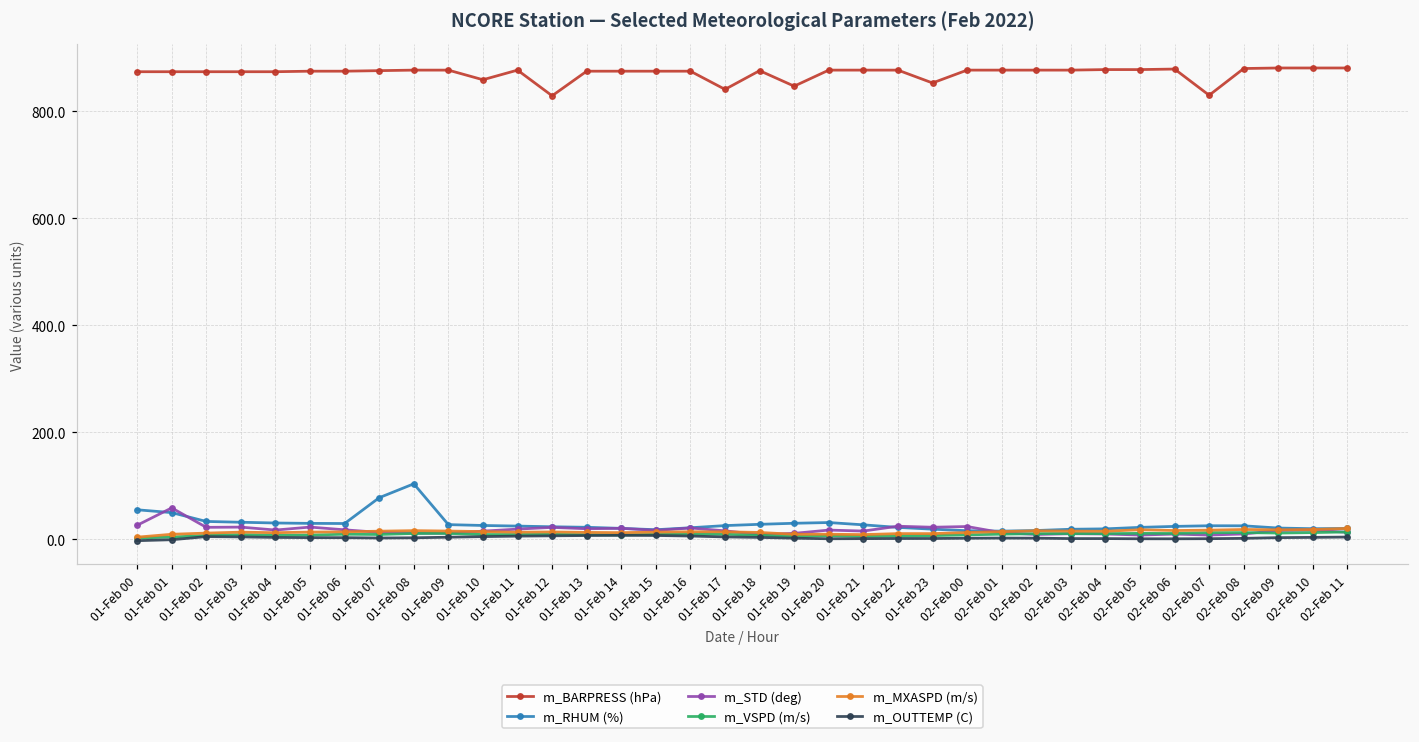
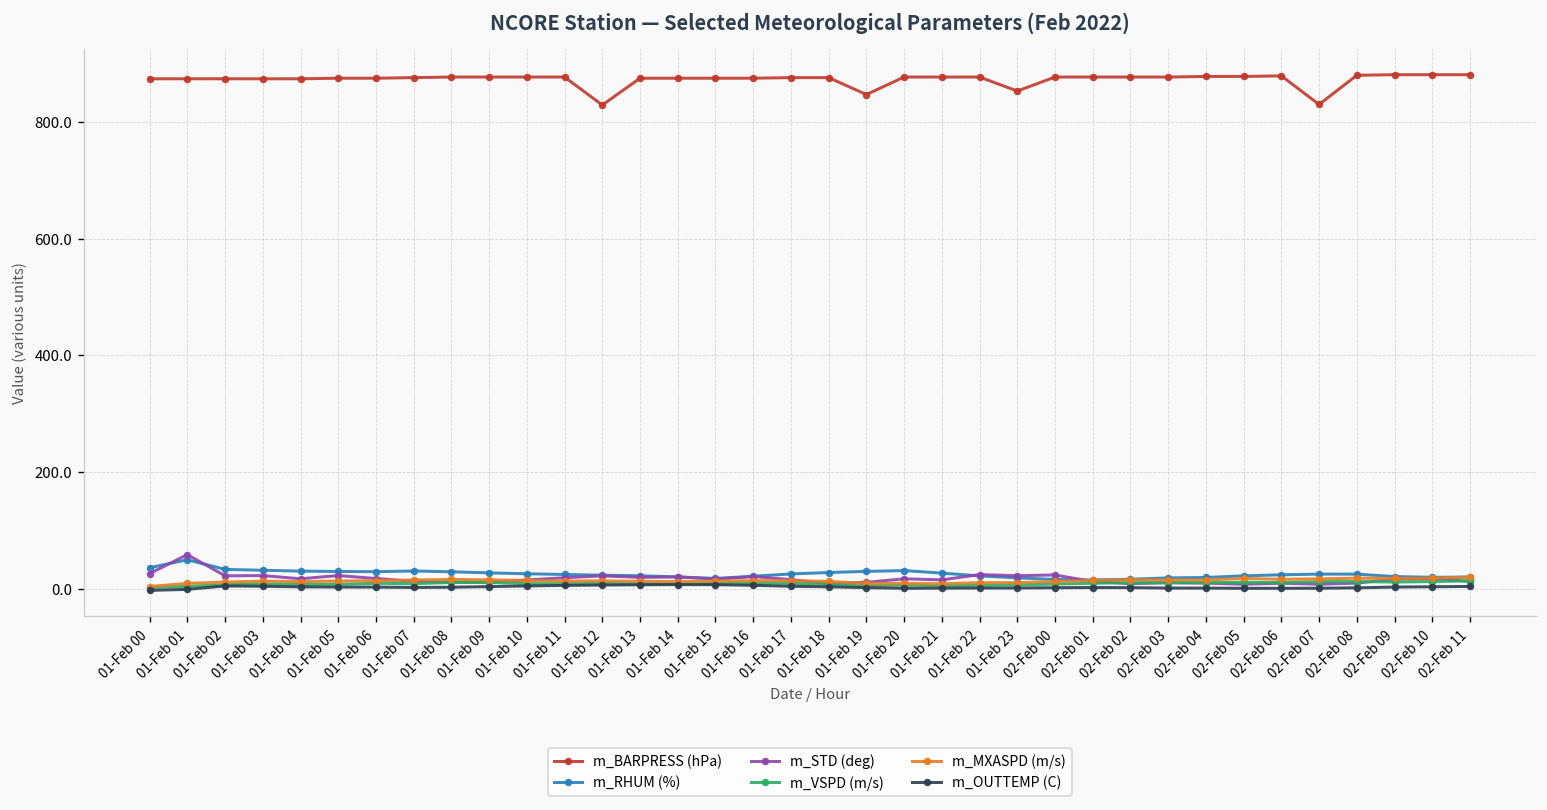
m_RHUM (%), 01-Feb 00: 50 -> 40
m_RHUM (%), 01-Feb 07: 80 -> 30
m_RHUM (%), 01-Feb 08: 100 -> 30
m_BARPRESS (hPa), 01-Feb 10: 860 -> 880
m_BARPRESS (hPa), 01-Feb 17: 840 -> 880
